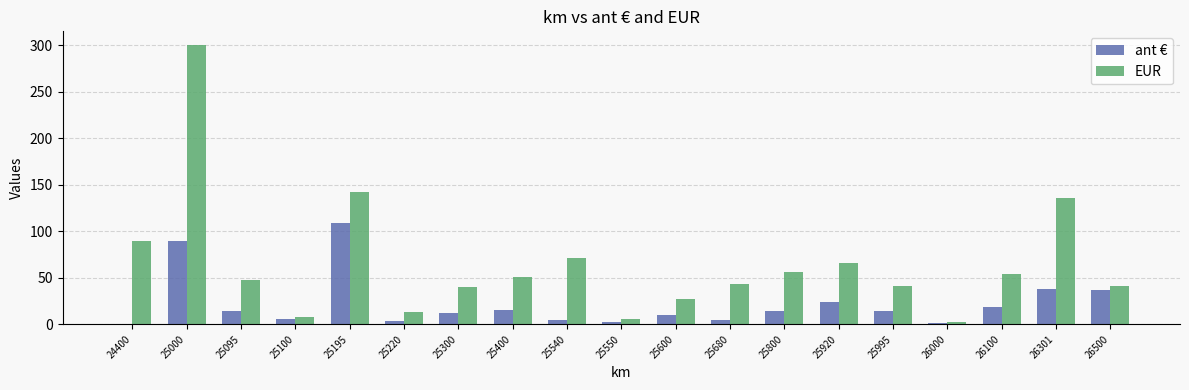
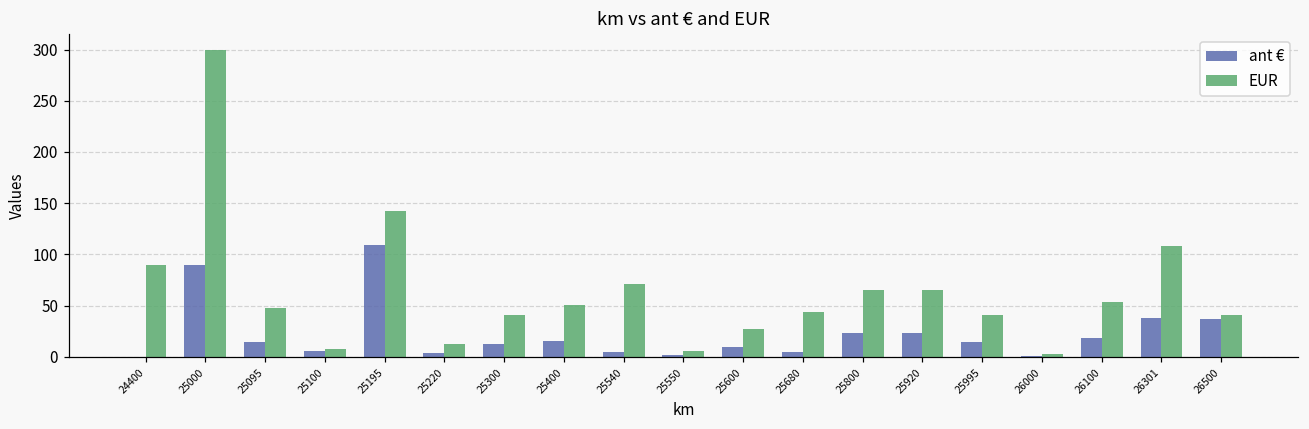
ant €, 25800: 10 -> 20
EUR, 25800: 60 -> 70
EUR, 26301: 140 -> 110
